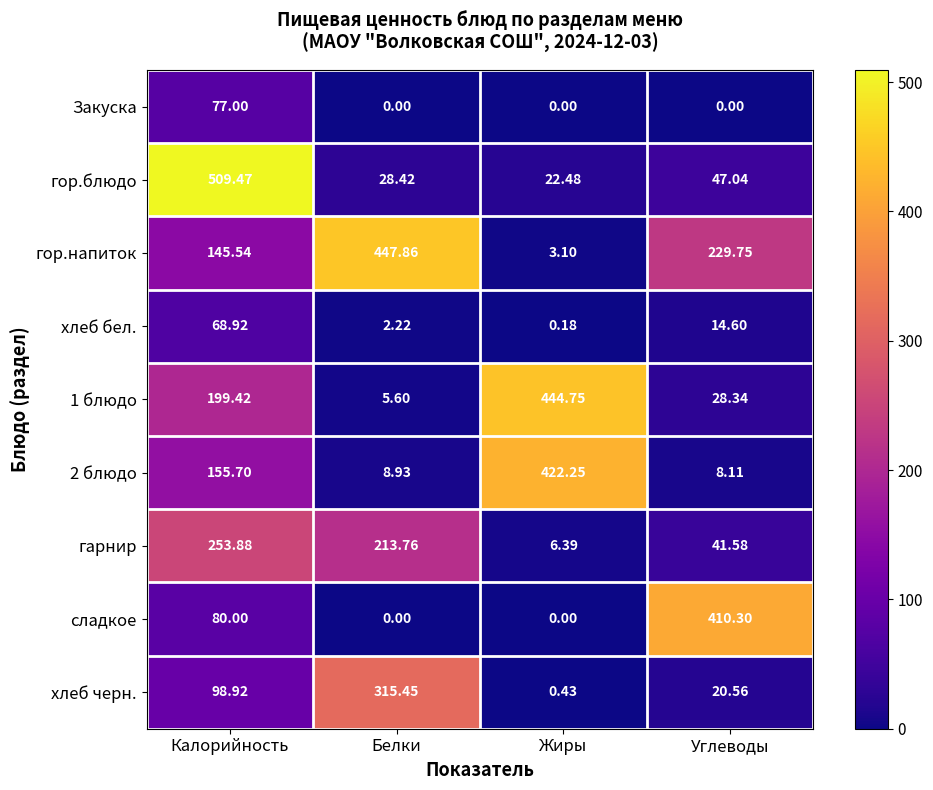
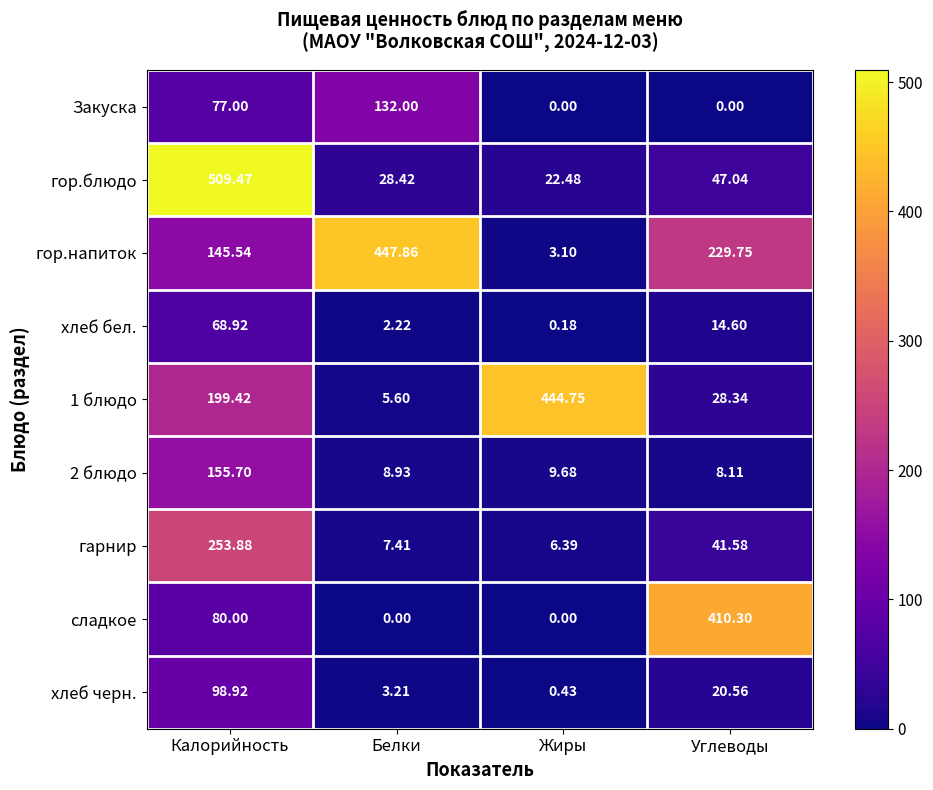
Закуска, Белки: 0.00 -> 132.00
2 блюдо, Жиры: 422.25 -> 9.68
гарнир, Белки: 213.76 -> 7.41
хлеб черн., Белки: 315.45 -> 3.21
